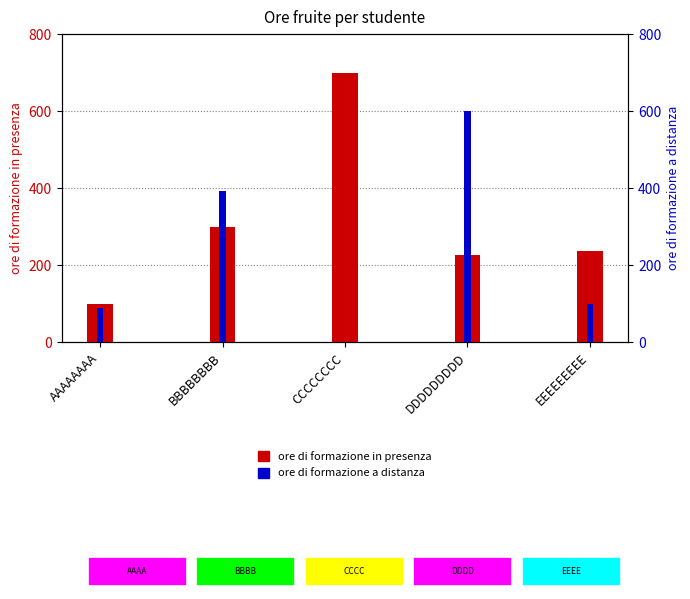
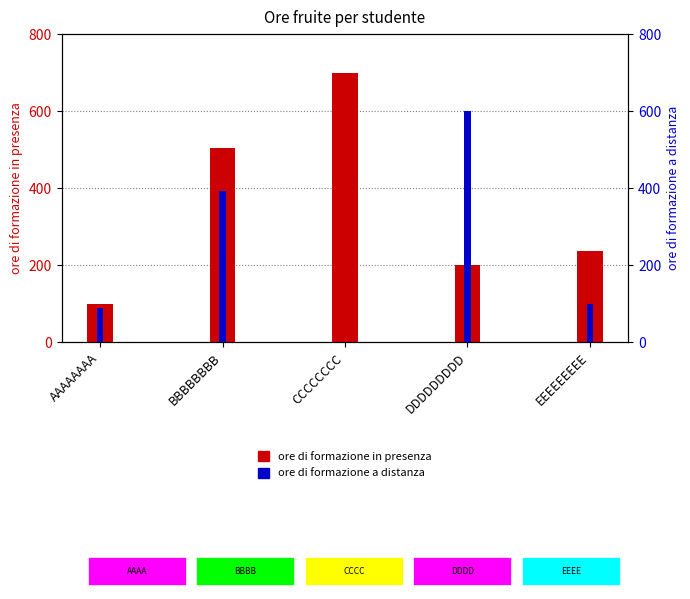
ore di formazione in presenza, BBBBBBBB: 300 -> 510
ore di formazione in presenza, DDDDDDDDD: 230 -> 200
